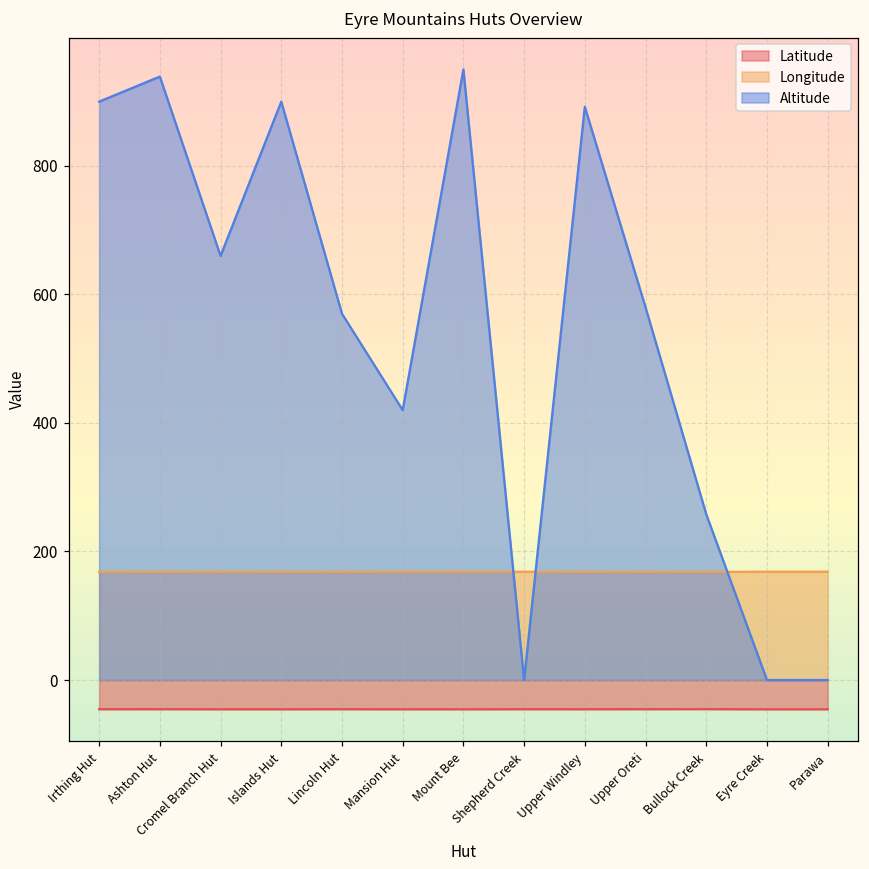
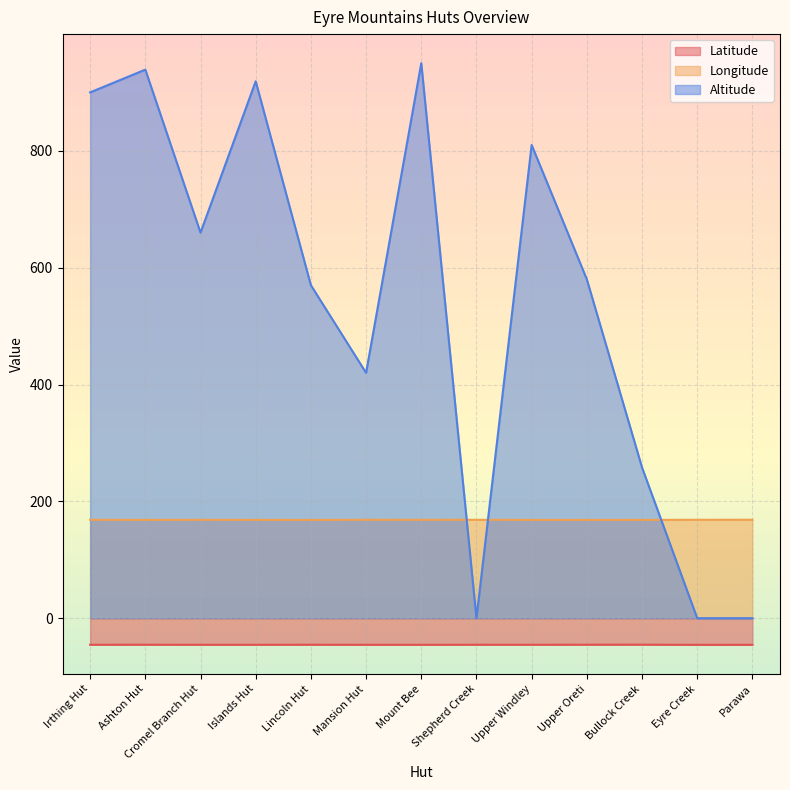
Altitude, Islands Hut: 900 -> 920
Altitude, Upper Windley: 890 -> 810
